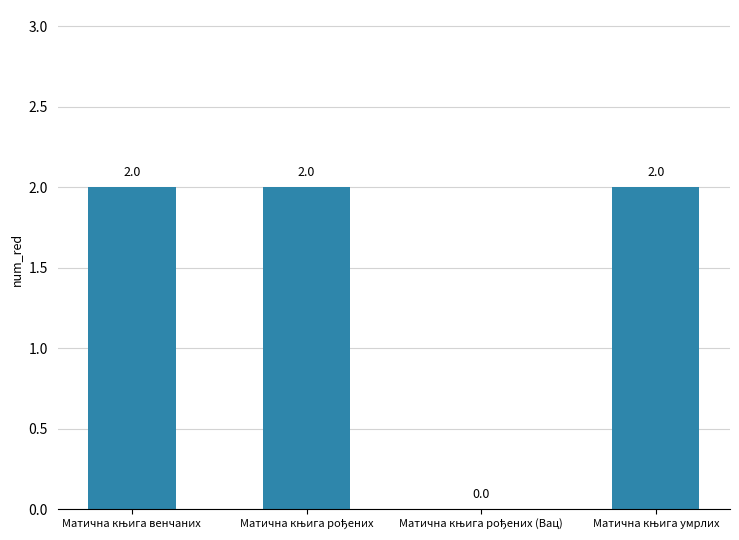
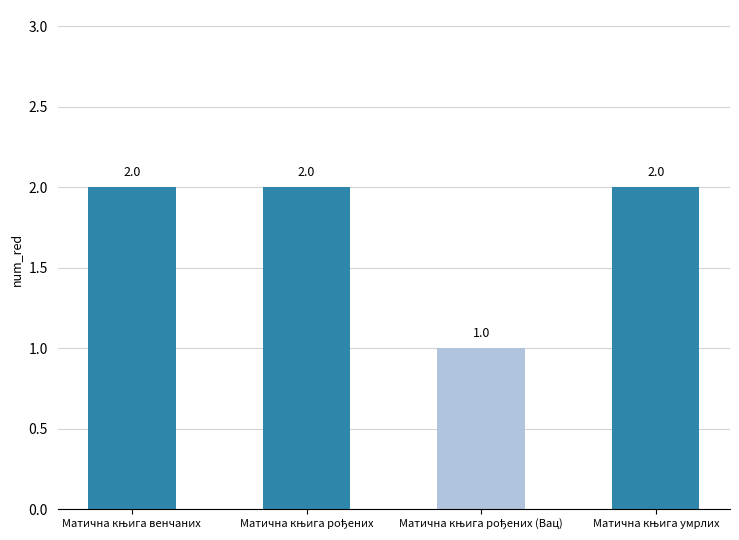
Матична књига рођених (Вац): 0.0 -> 1.0
